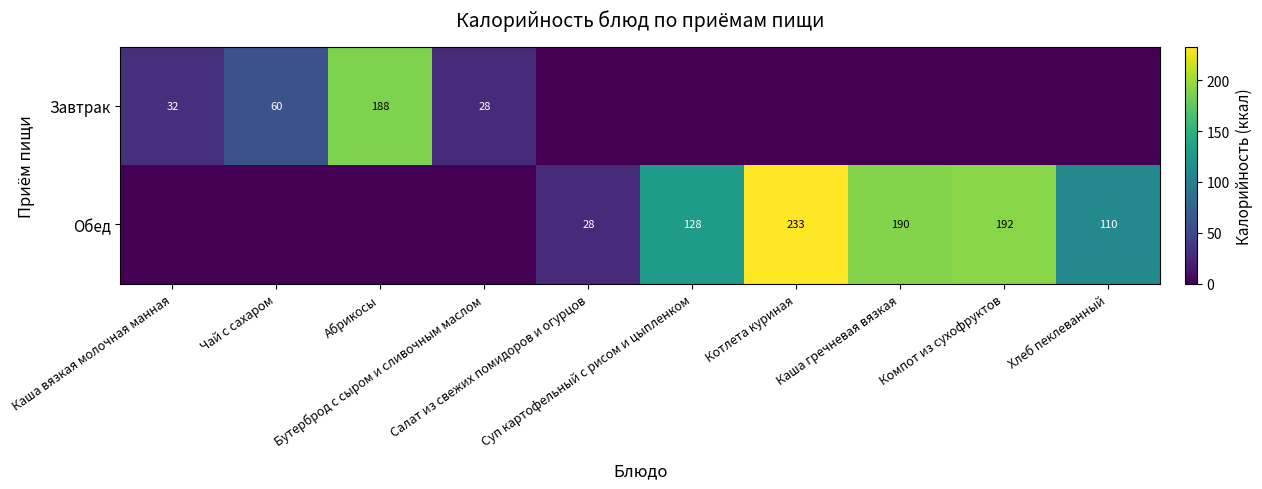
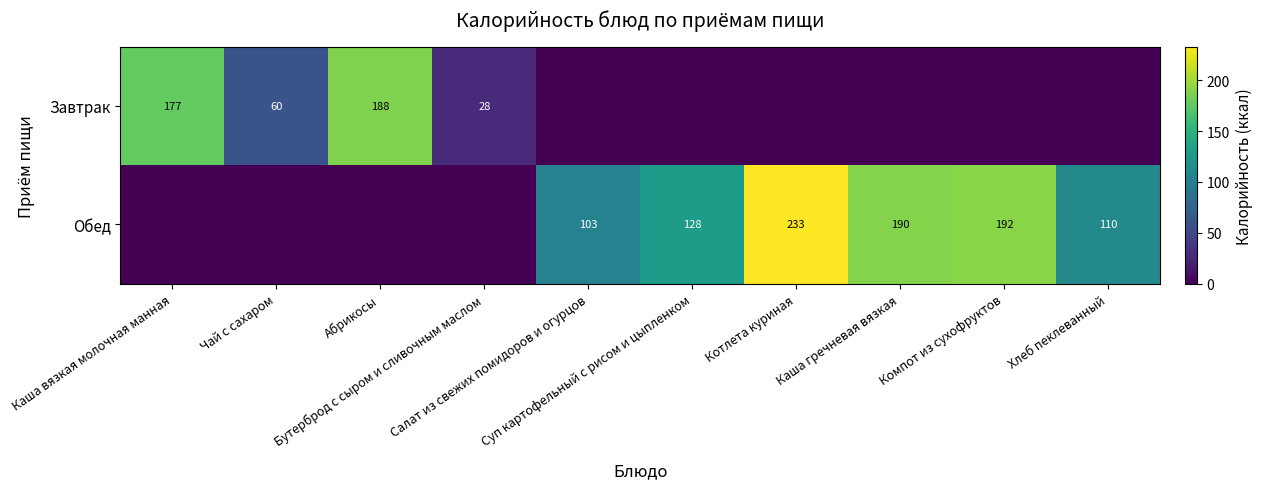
Завтрак, Каша вязкая молочная манная: 32 -> 177
Обед, Салат из свежих помидоров и огурцов: 28 -> 103
